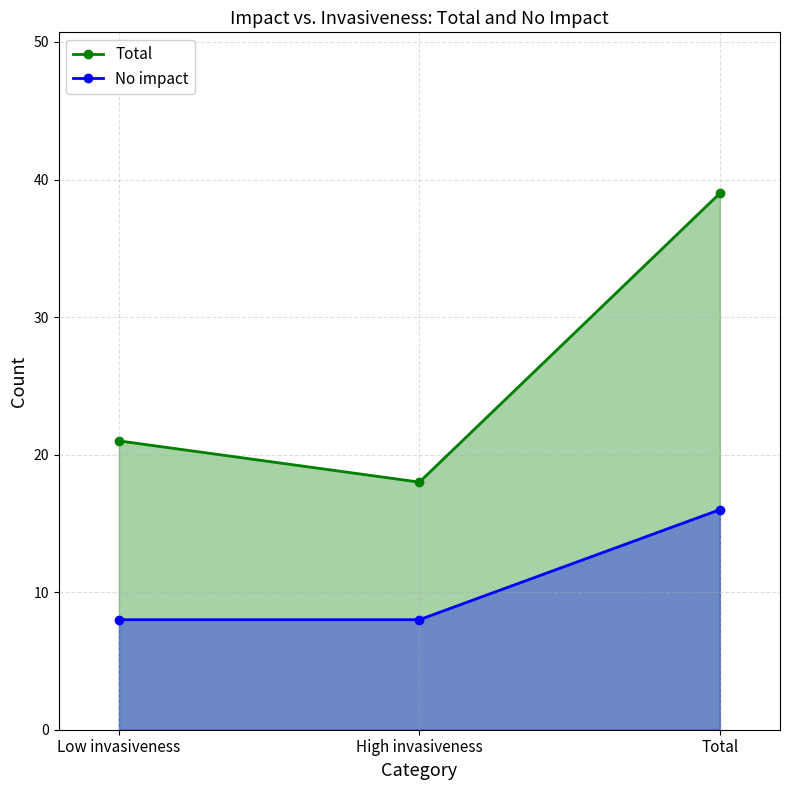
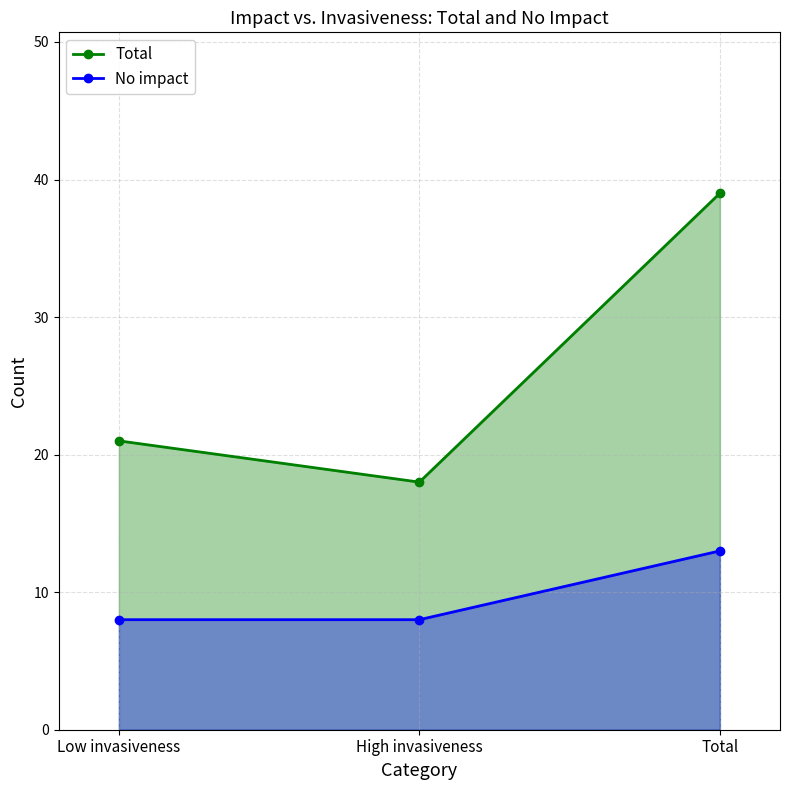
No impact, Total: 16 -> 13
